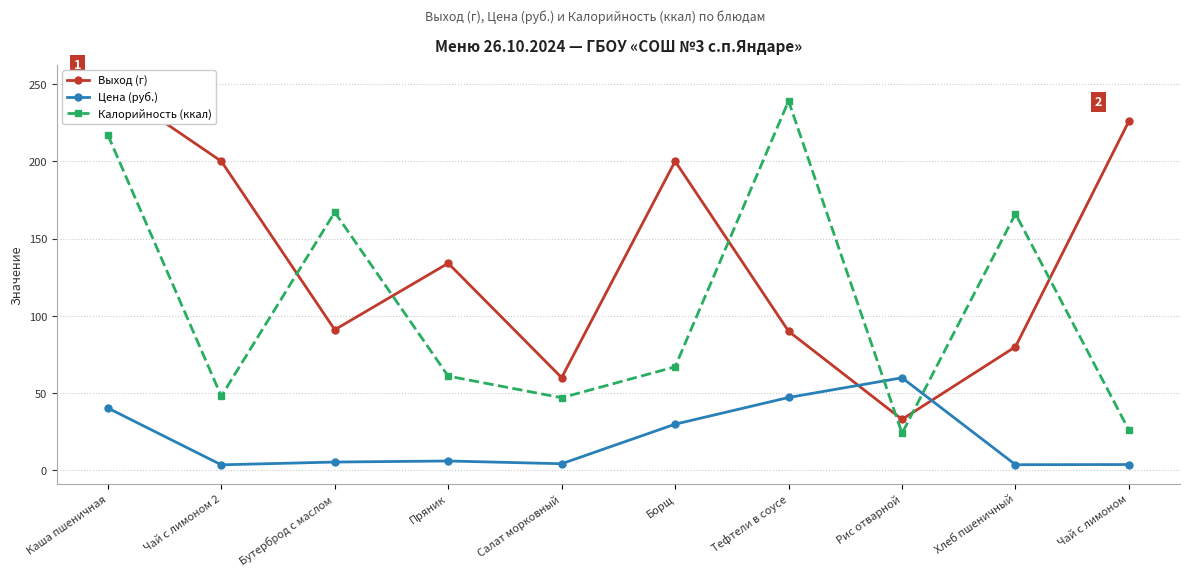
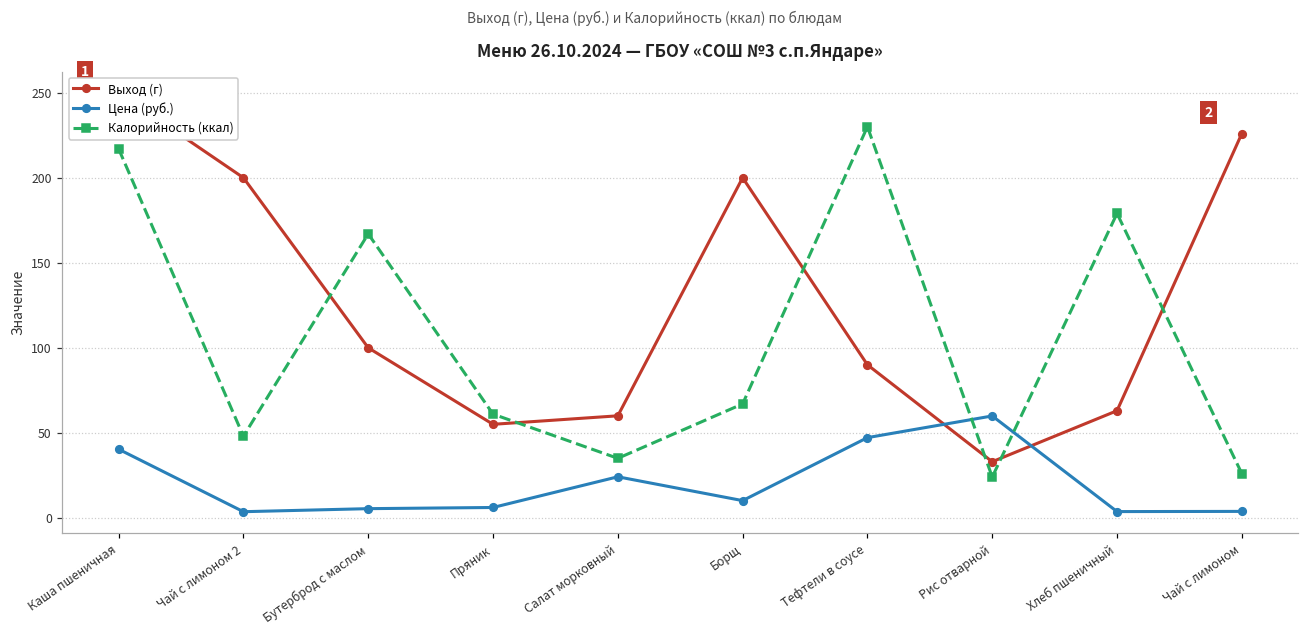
Выход (г), Бутерброд с маслом: 91 -> 100
Выход (г), Пряник: 134 -> 55
Цена (руб.), Салат морковный: 4 -> 24
Калорийность (ккал), Салат морковный: 47 -> 35
Цена (руб.), Борщ: 30 -> 10
Калорийность (ккал), Тефтели в соусе: 239 -> 230
Выход (г), Хлеб пшеничный: 80 -> 63
Калорийность (ккал), Хлеб пшеничный: 166 -> 179
